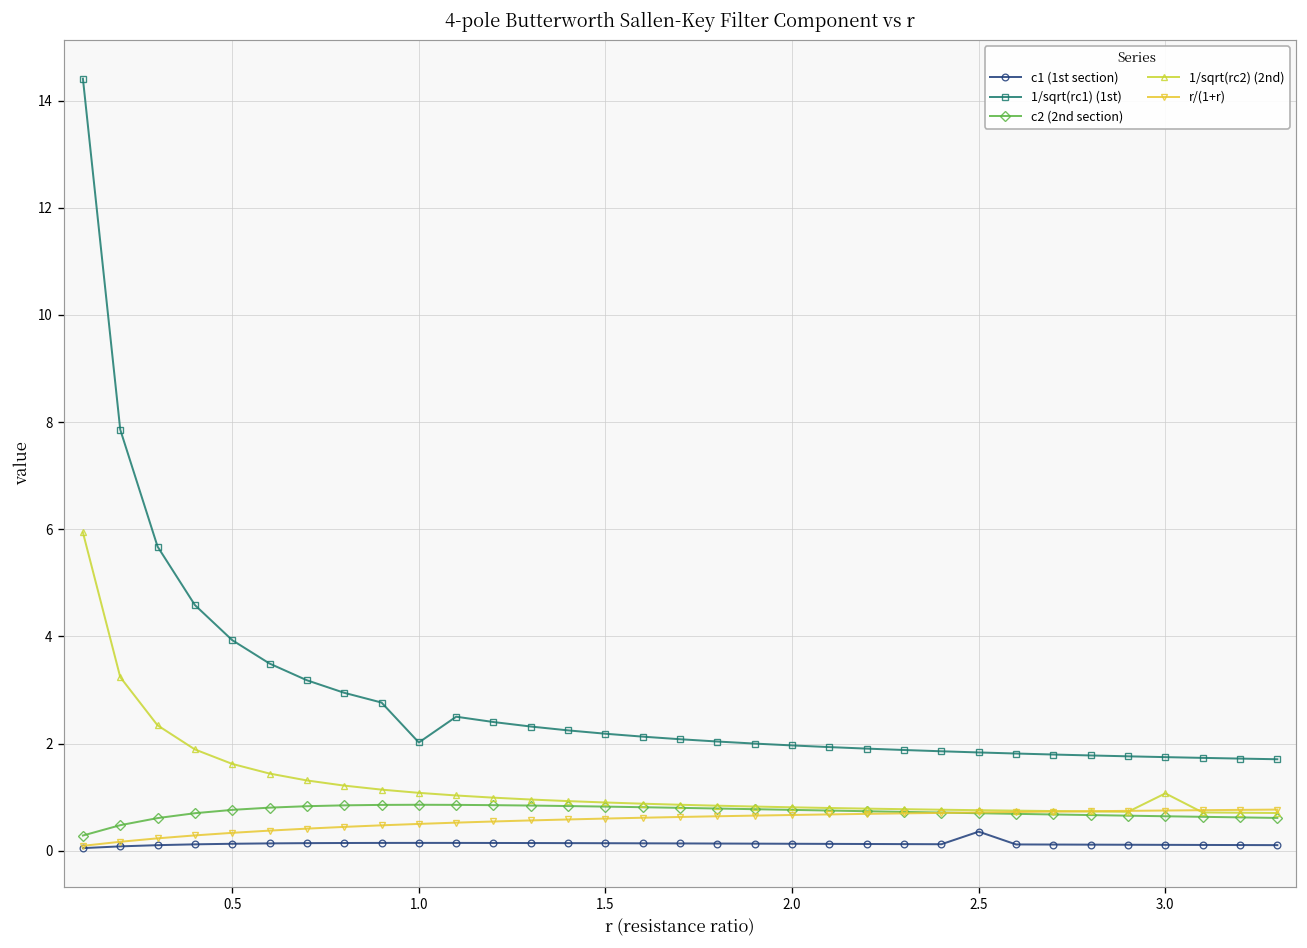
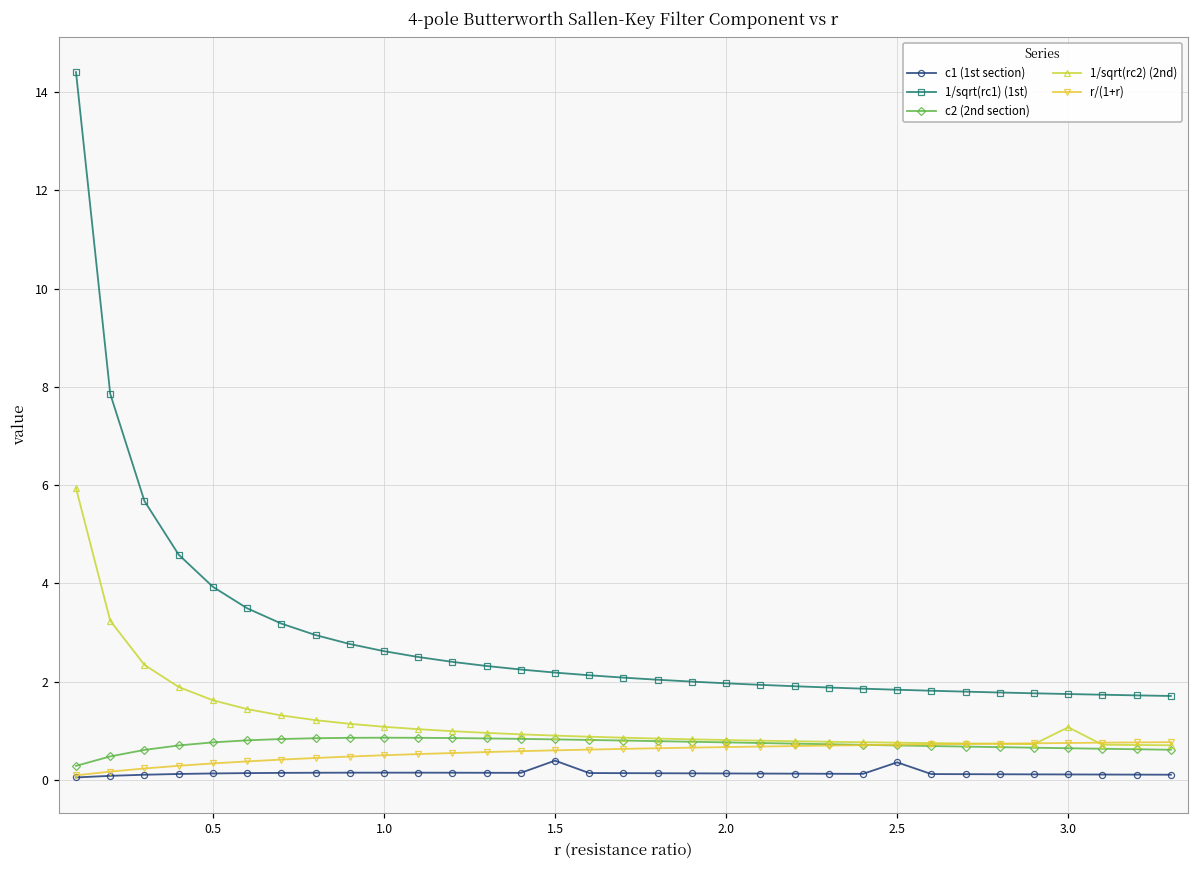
1/sqrt(rc1) (1st), 1.0: 2.0 -> 2.6
c1 (1st section), 1.5: 0.1 -> 0.4
